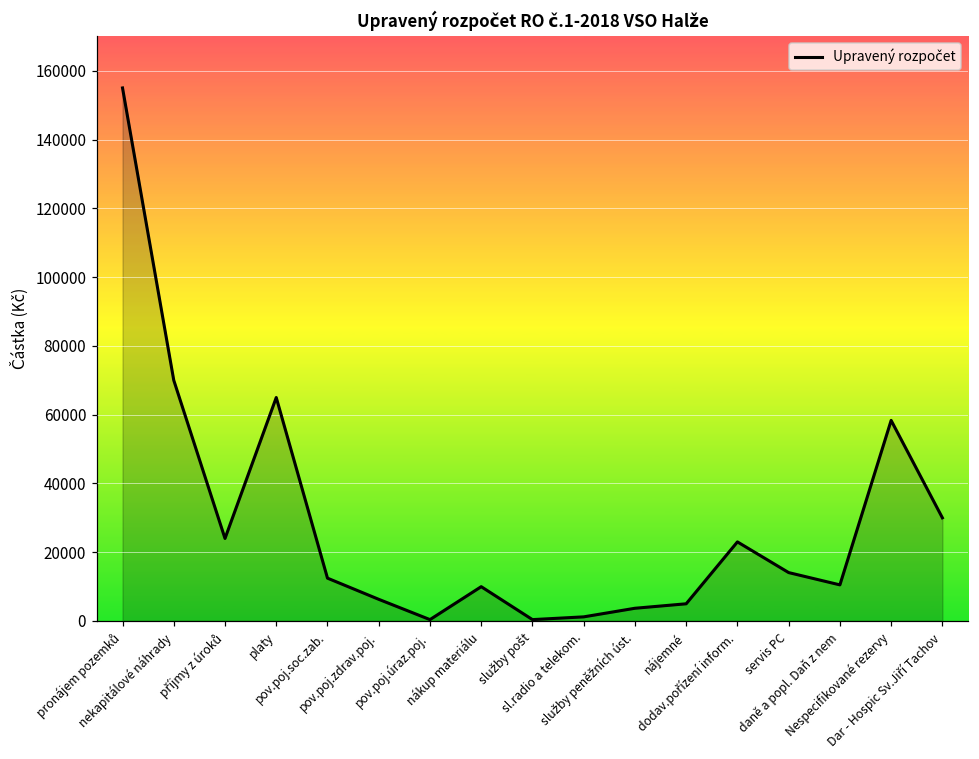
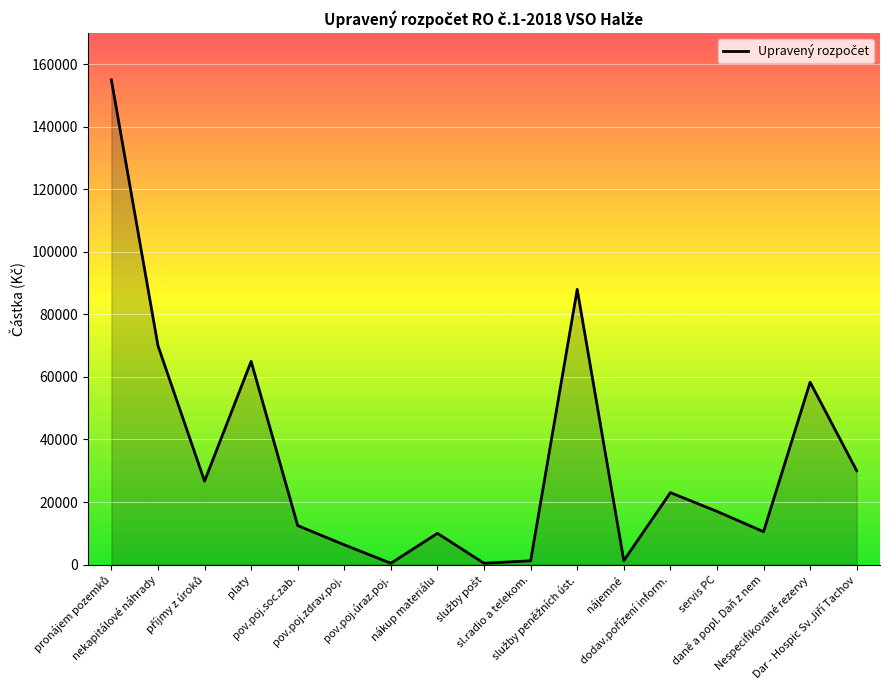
příjmy z úroků: 24000 -> 27000
služby peněžních úst.: 4000 -> 88000
nájemné: 5000 -> 1000
servis PC: 14000 -> 17000
